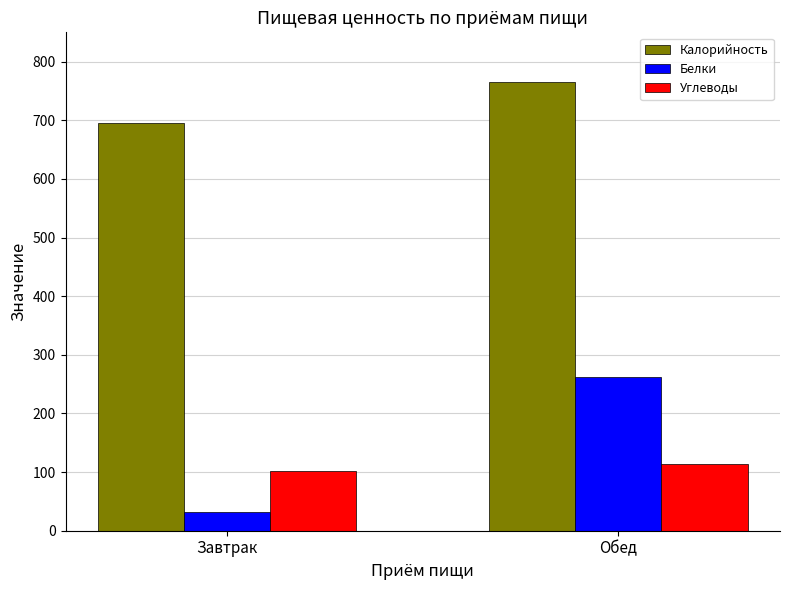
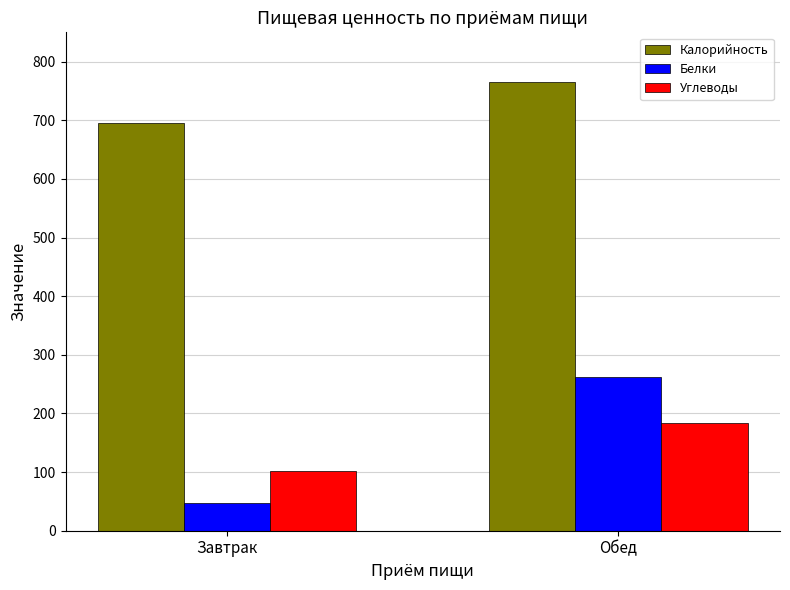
Белки, Завтрак: 30 -> 50
Углеводы, Обед: 110 -> 180
